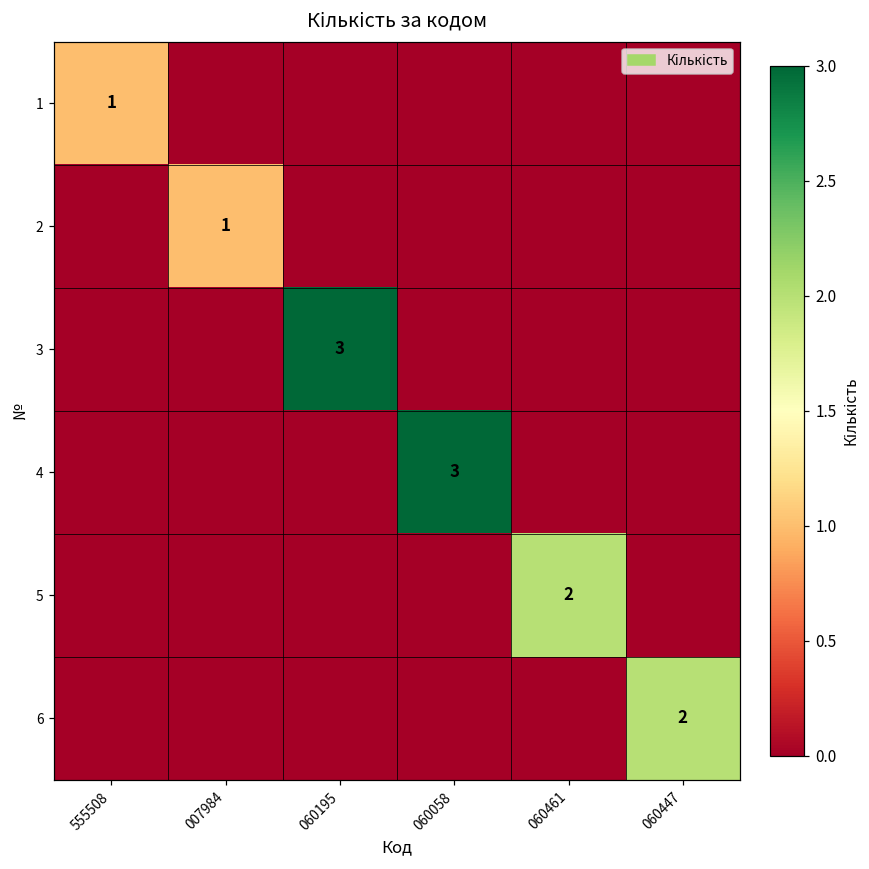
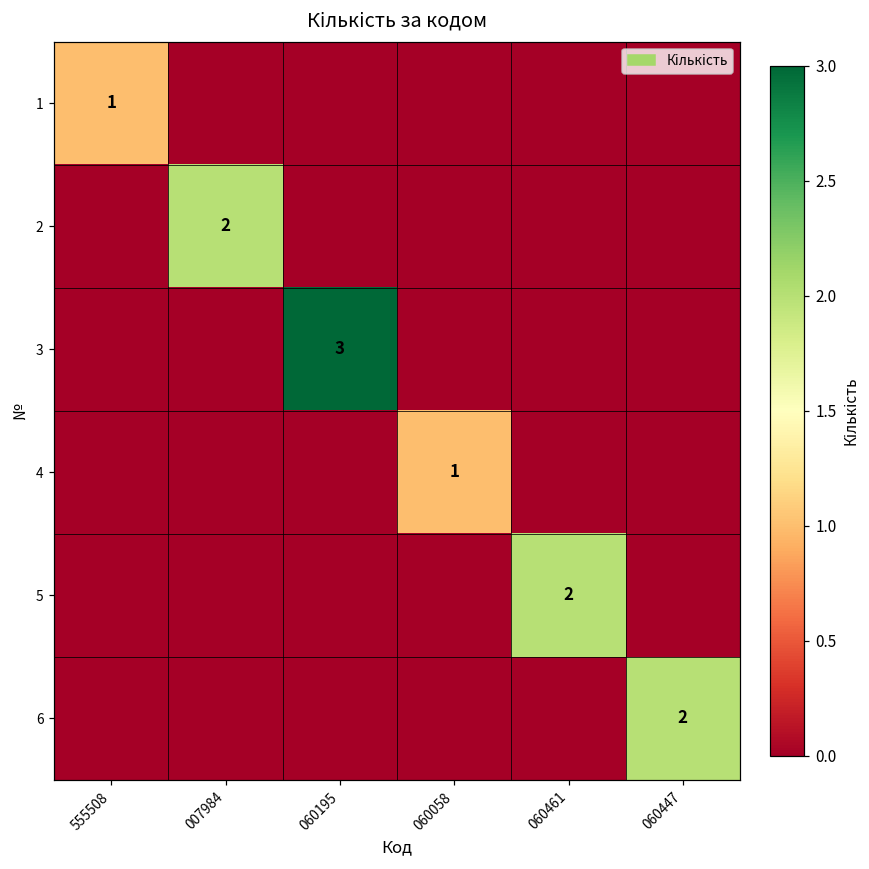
2, 007984: 1 -> 2
4, 060058: 3 -> 1
